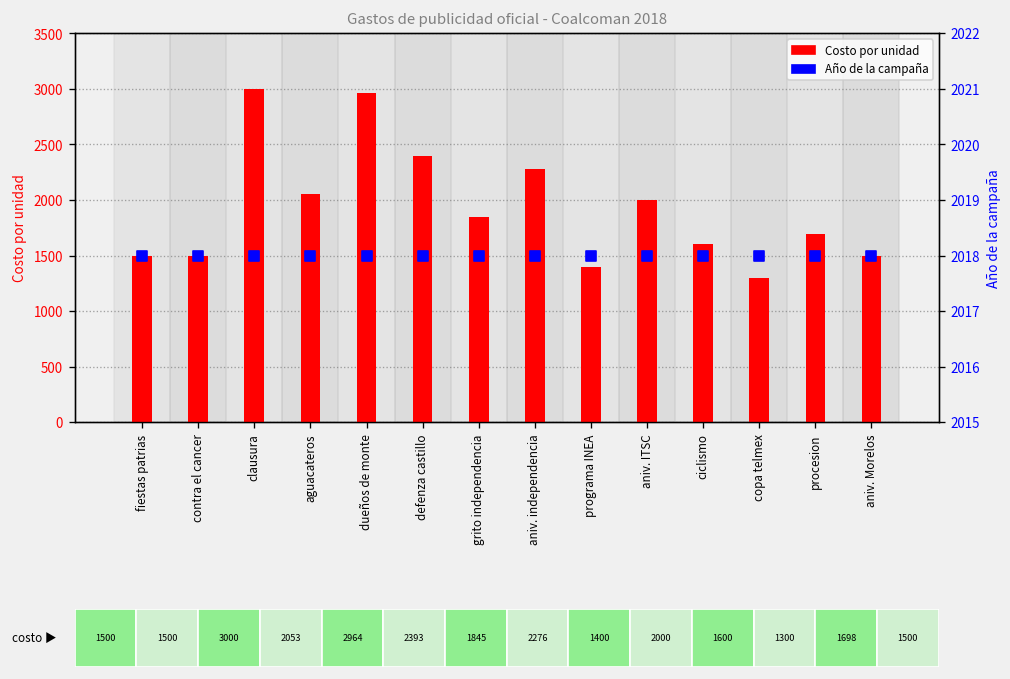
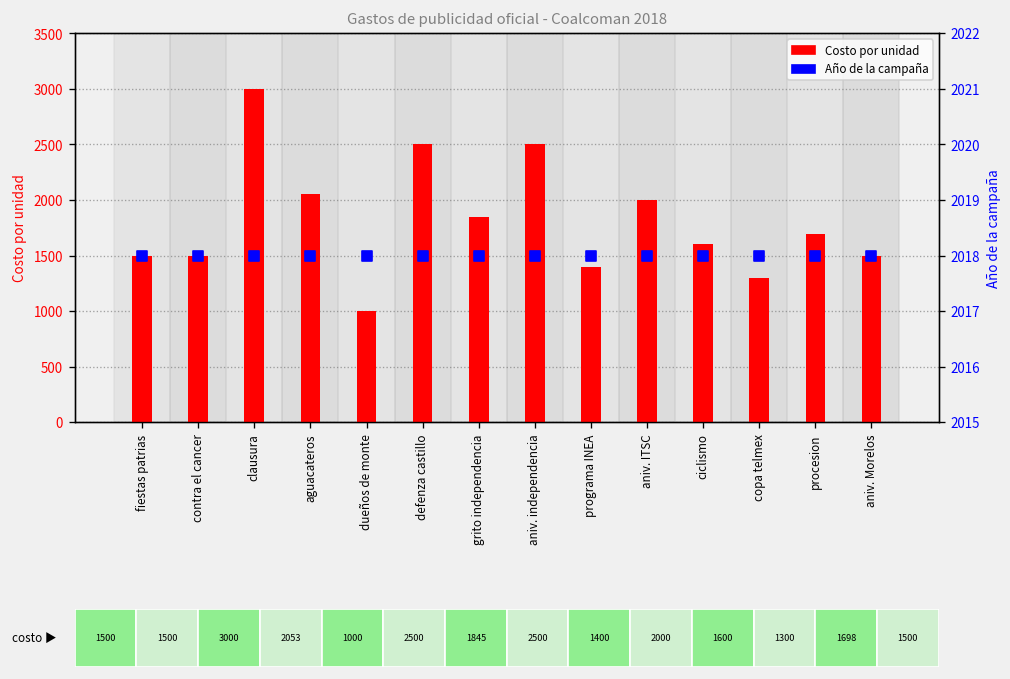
Costo por unidad, dueños de monte: 2964 -> 1000
Costo por unidad, defenza castillo: 2393 -> 2500
Costo por unidad, aniv. independencia: 2276 -> 2500
